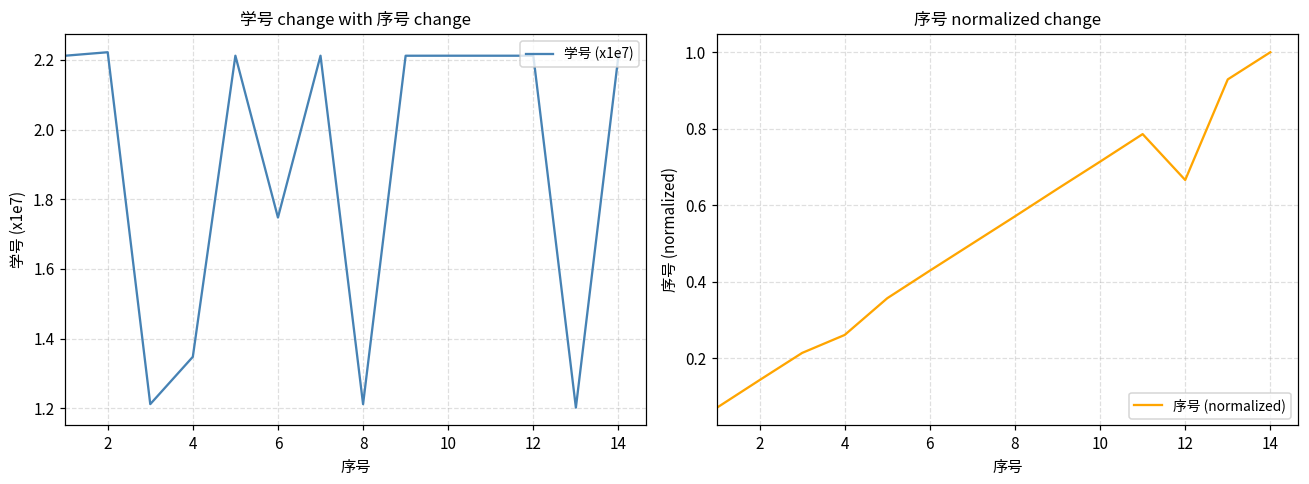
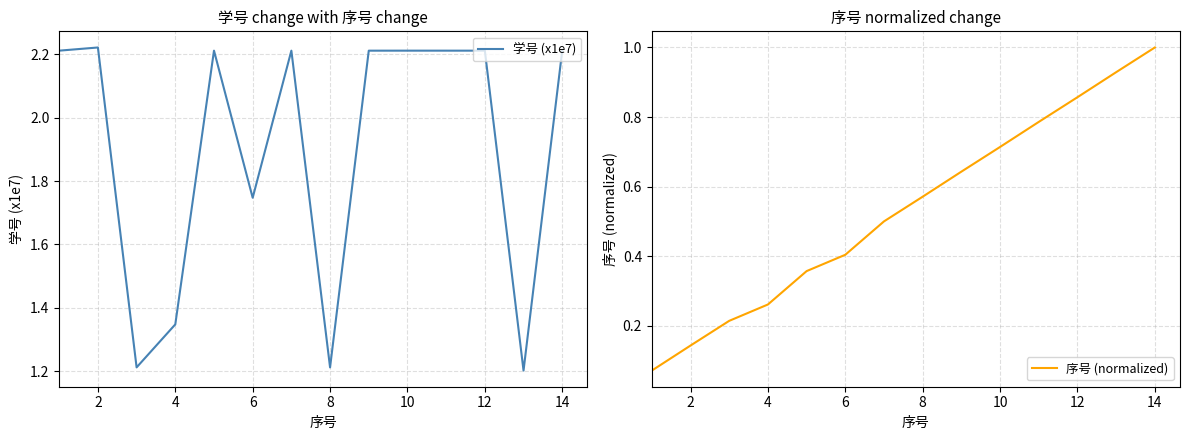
序号 normalized change, 6: 0.43 -> 0.40
序号 normalized change, 12: 0.67 -> 0.86
